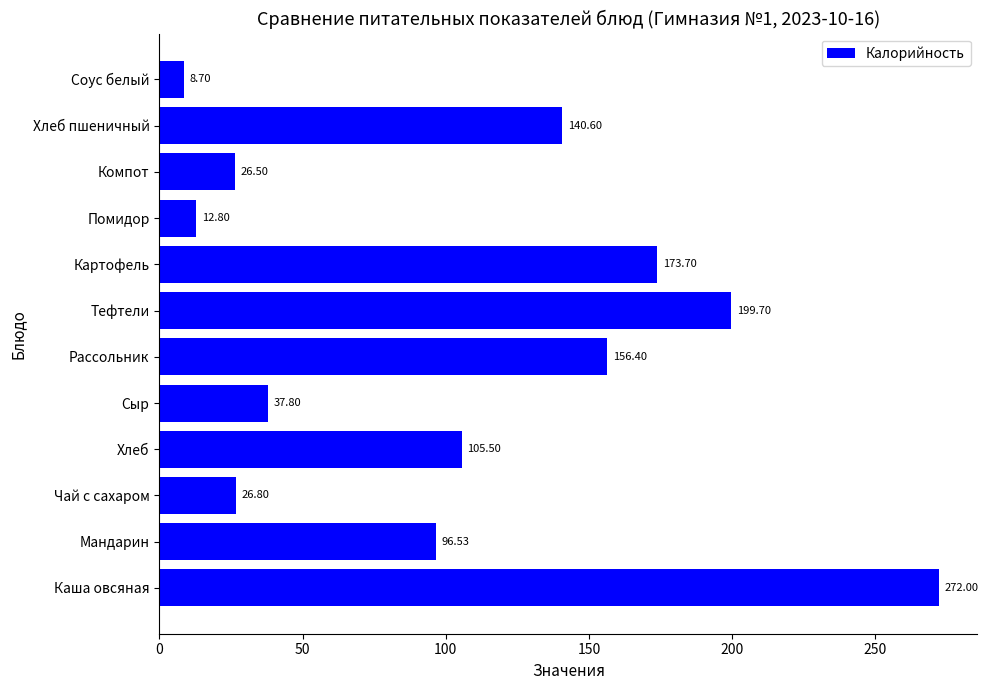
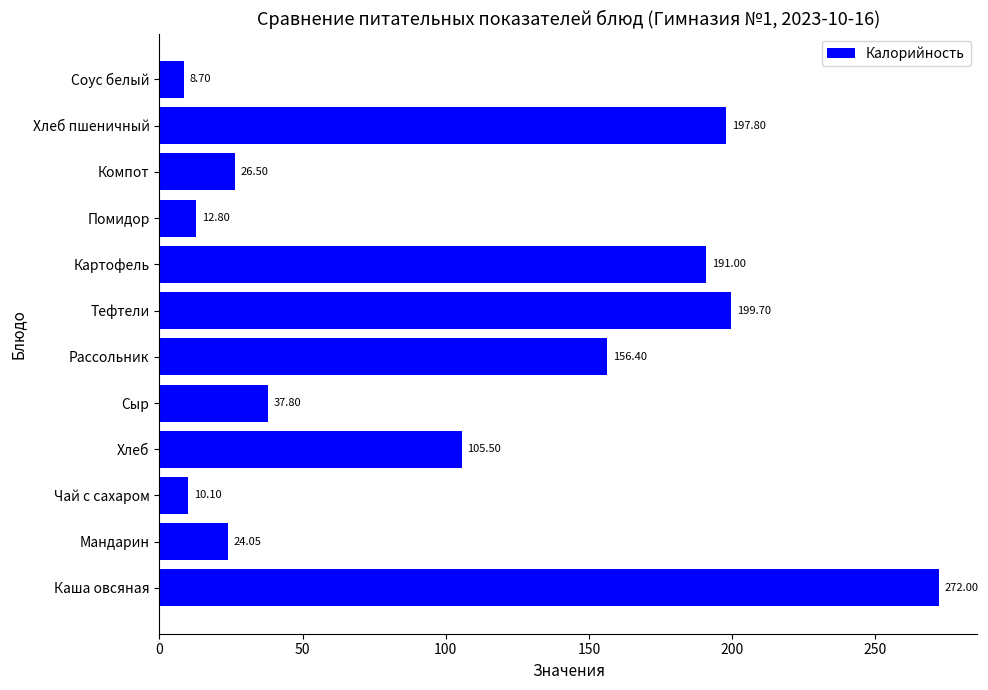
Хлеб пшеничный: 140.60 -> 197.80
Картофель: 173.70 -> 191.00
Чай с сахаром: 26.80 -> 10.10
Мандарин: 96.53 -> 24.05
